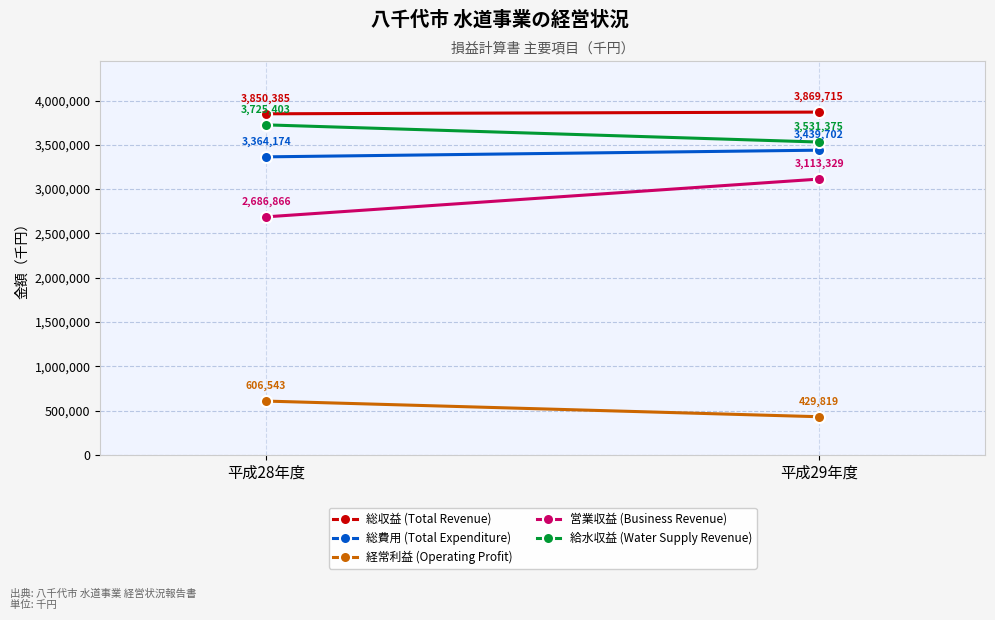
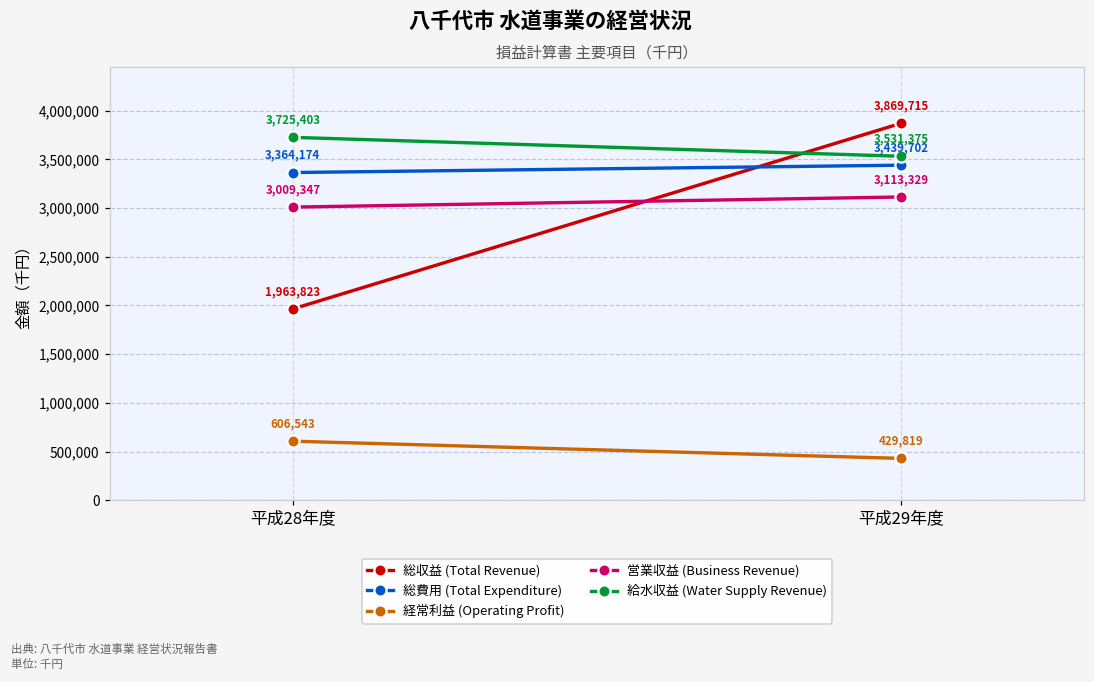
総収益 (Total Revenue), 平成28年度: 3,850,385 -> 1,963,823
営業収益 (Business Revenue), 平成28年度: 2,686,866 -> 3,009,347
